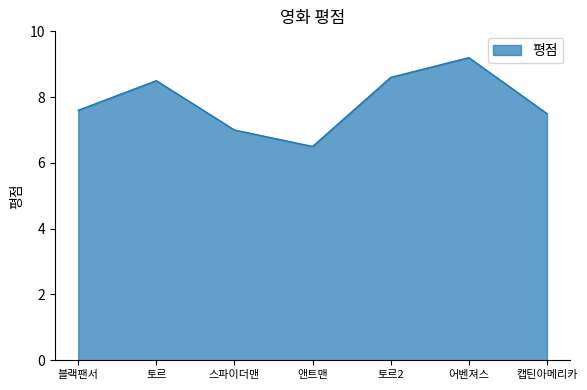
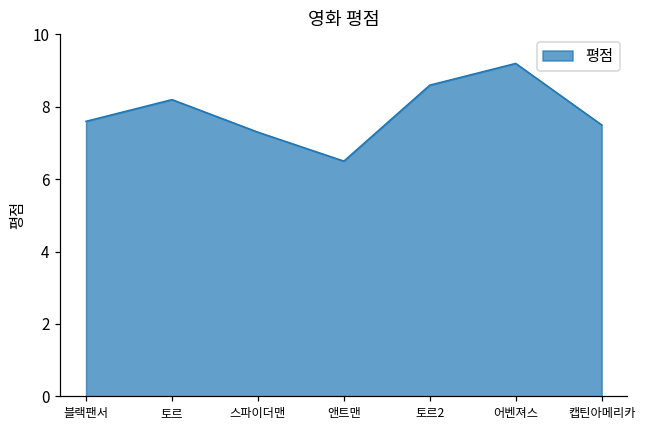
토르: 8.5 -> 8.2
스파이더맨: 7.0 -> 7.3
